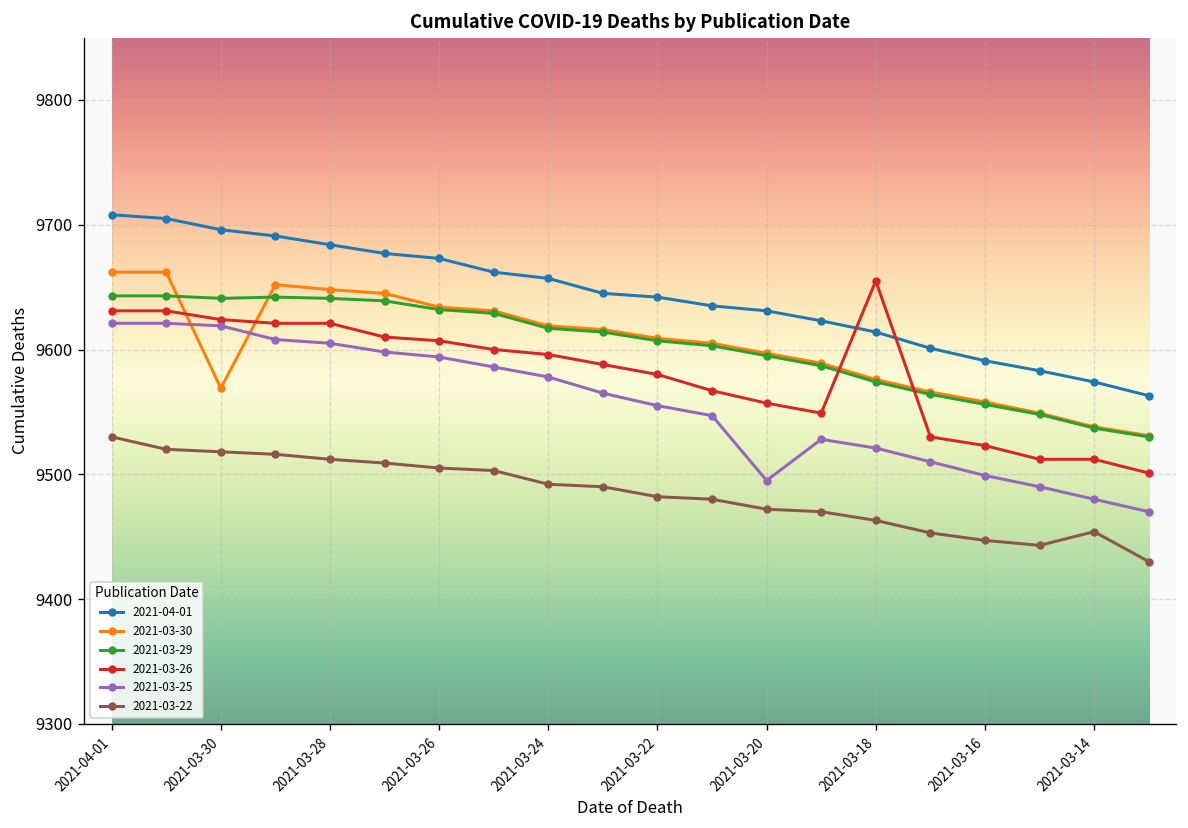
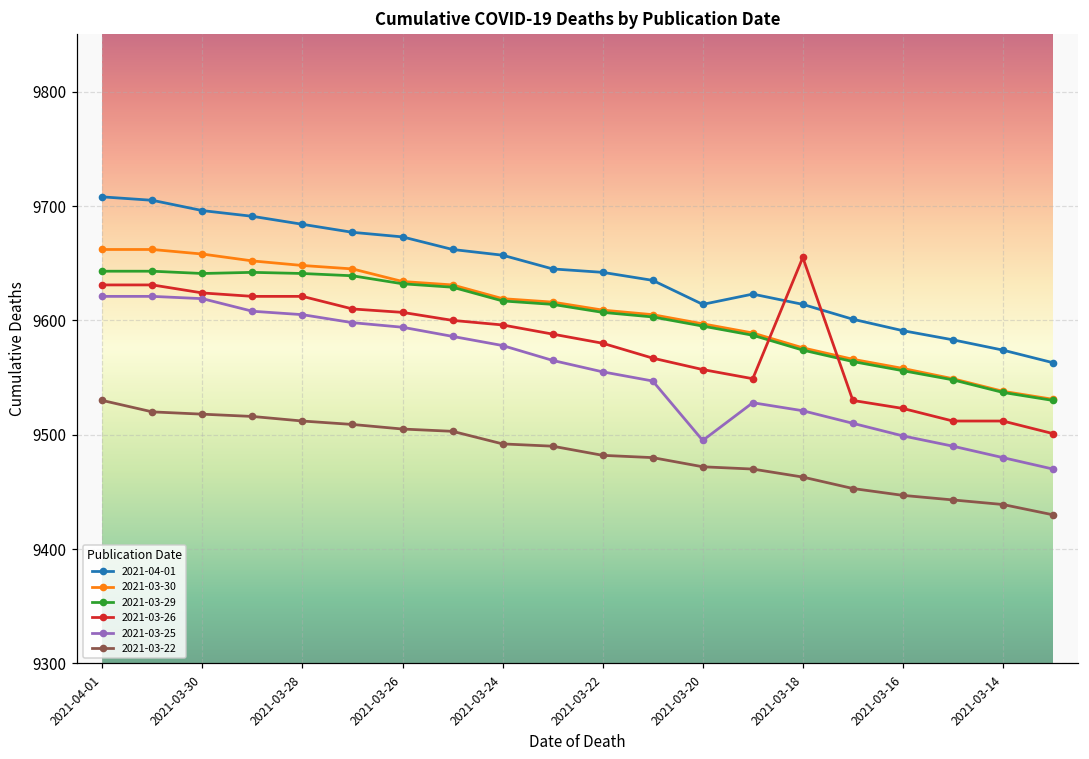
2021-03-30, 2021-03-30: 9569 -> 9658
2021-04-01, 2021-03-20: 9631 -> 9614
2021-03-22, 2021-03-14: 9454 -> 9439
